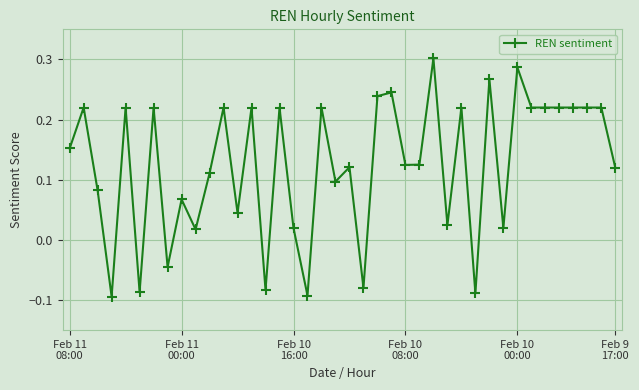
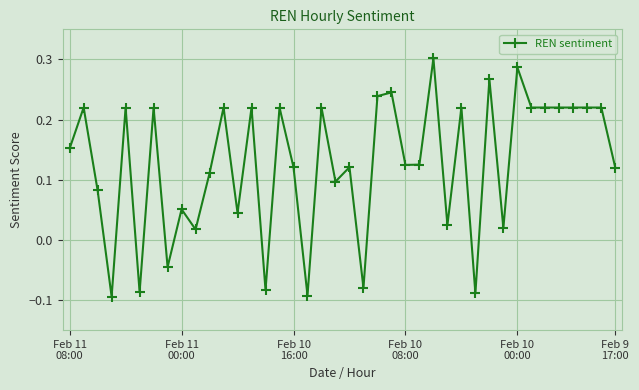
Feb 11 00:00: 0.07 -> 0.05
Feb 10 16:00: 0.02 -> 0.12
